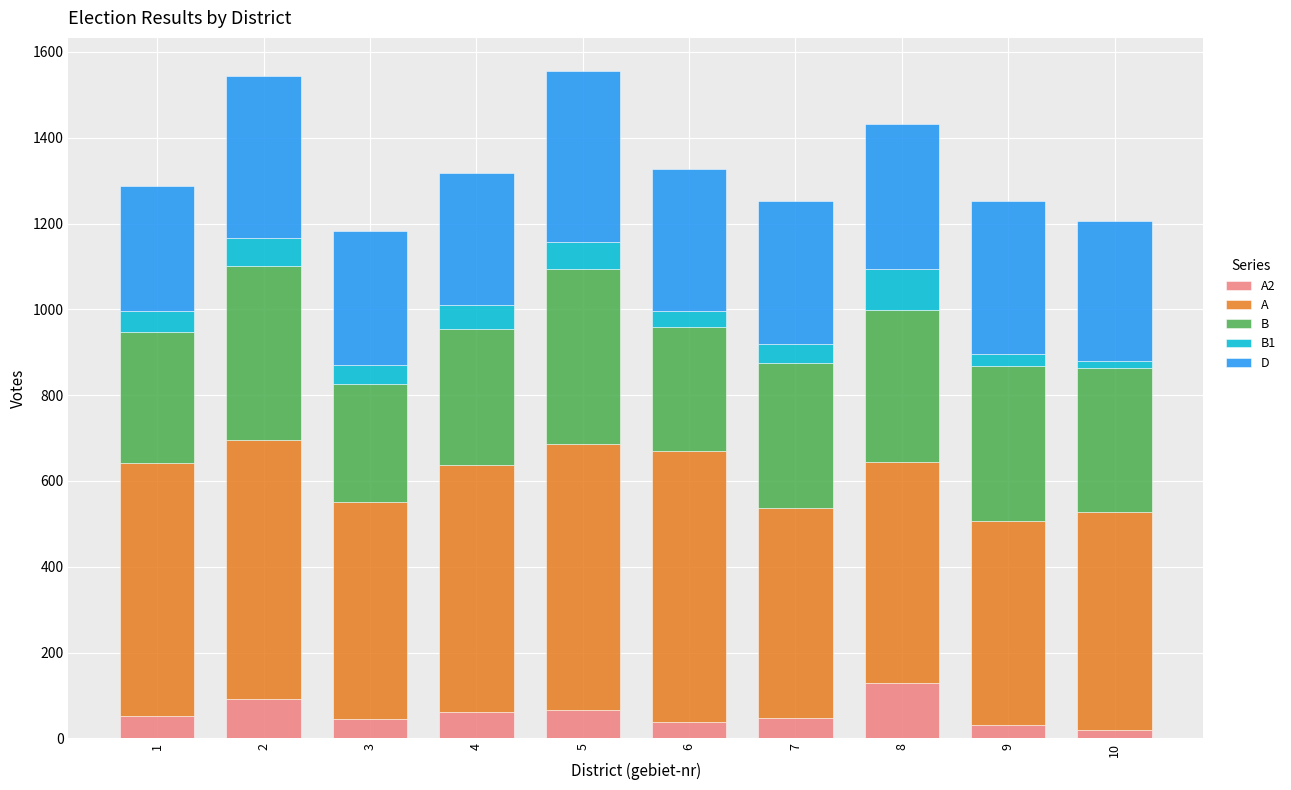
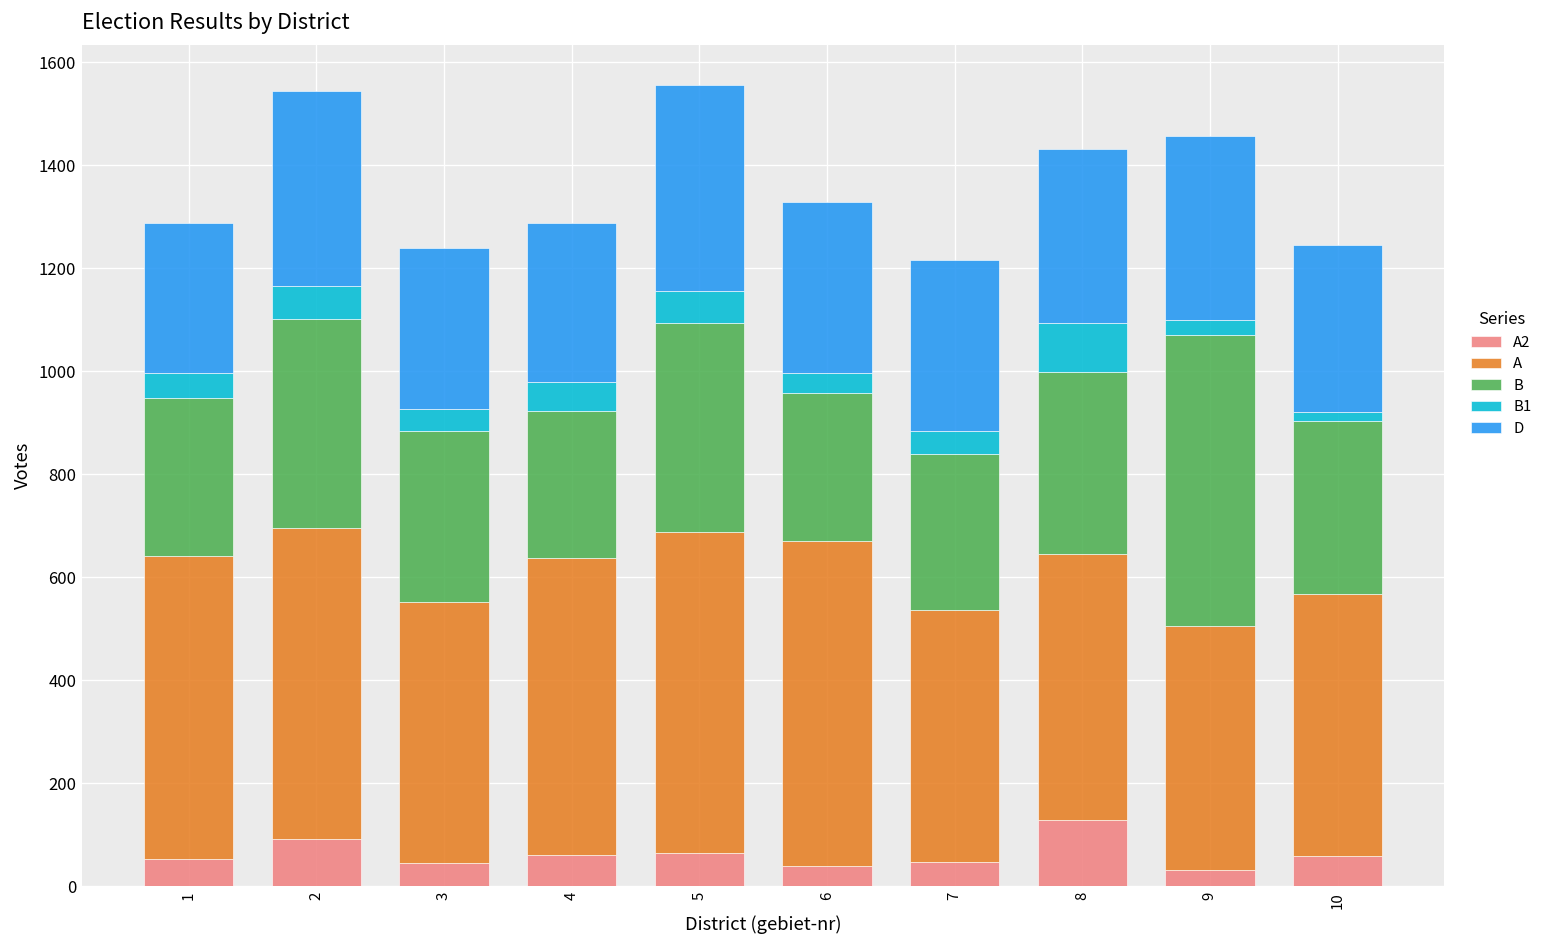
B, 3: 280 -> 330
B, 4: 320 -> 290
B, 7: 340 -> 300
B, 9: 360 -> 570
A2, 10: 20 -> 60
